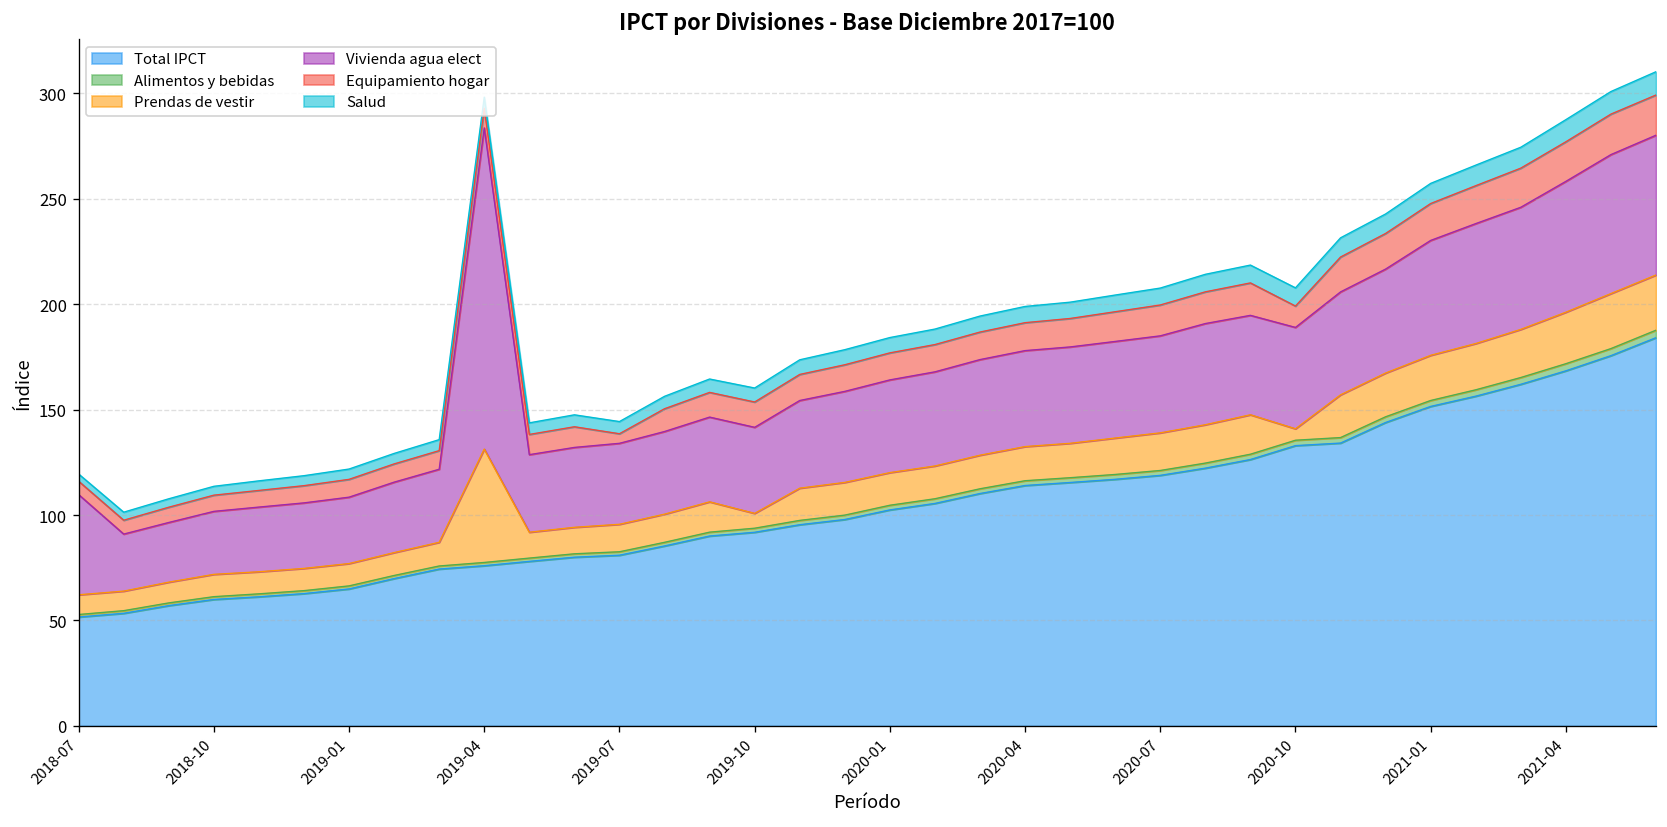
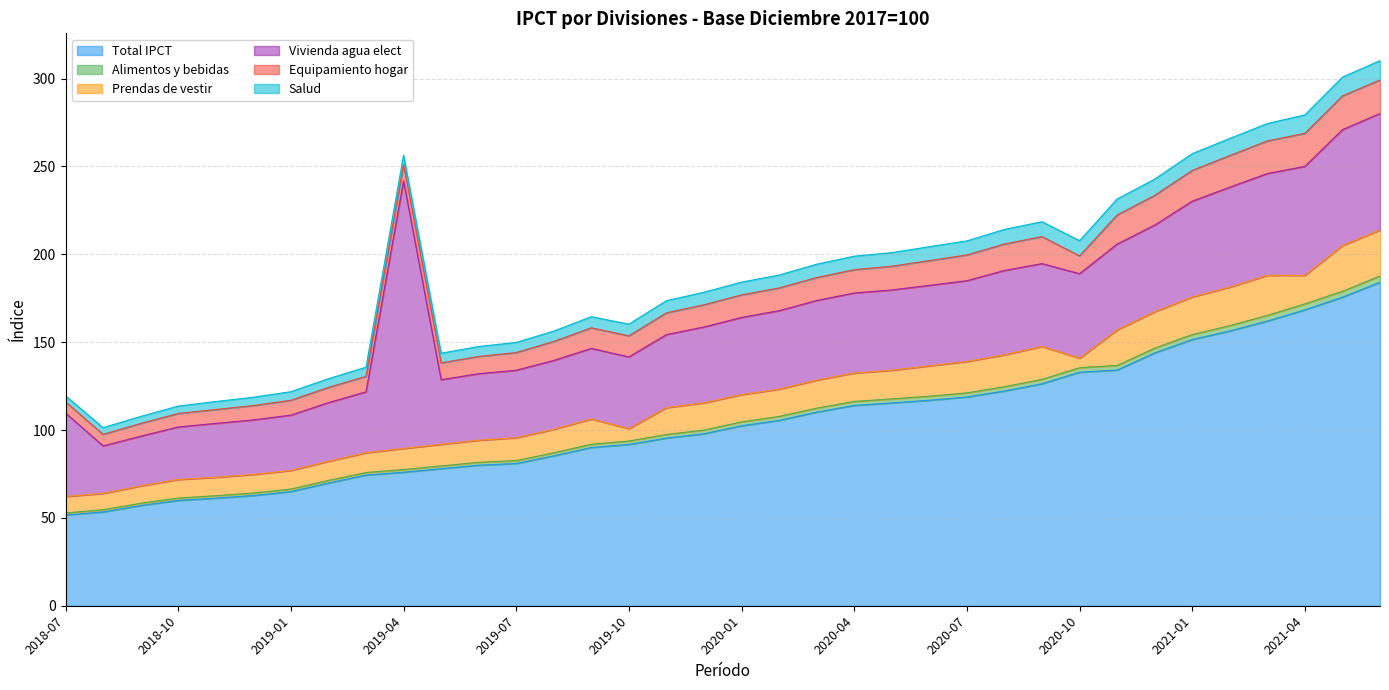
Prendas de vestir, 2019-04: 54 -> 12
Equipamiento hogar, 2019-07: 5 -> 10
Prendas de vestir, 2021-04: 24 -> 16
